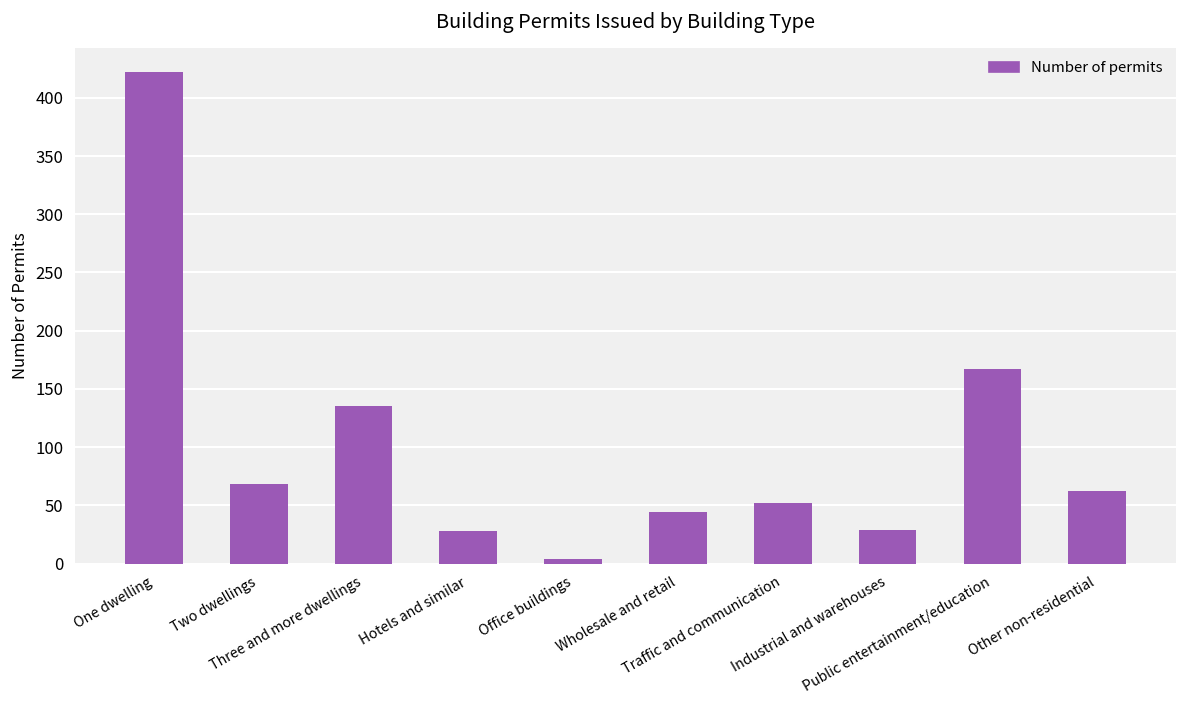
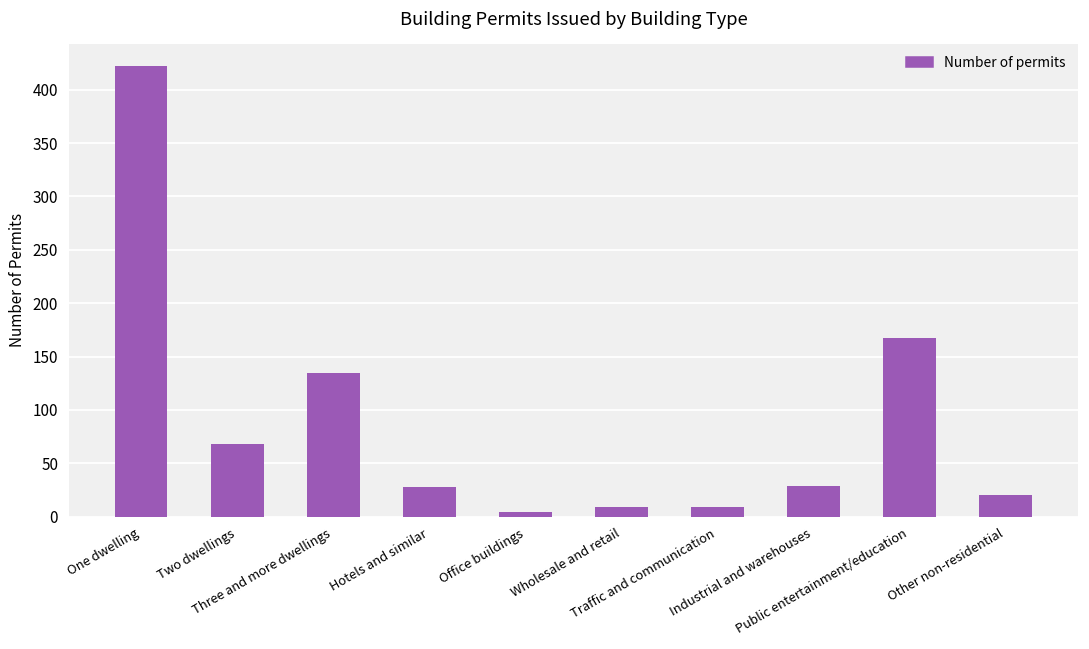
Wholesale and retail: 40 -> 10
Traffic and communication: 50 -> 10
Other non-residential: 60 -> 20
